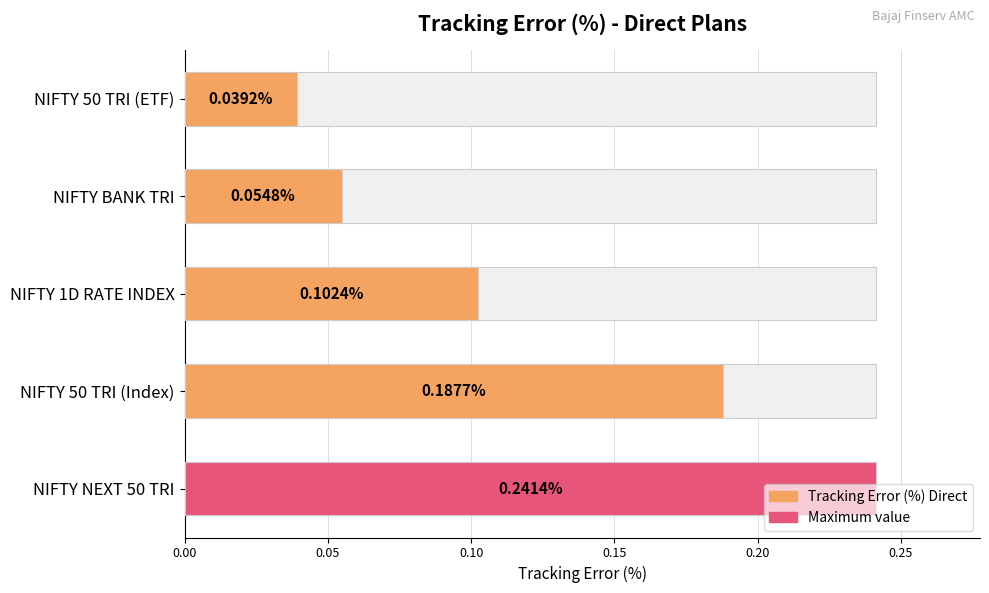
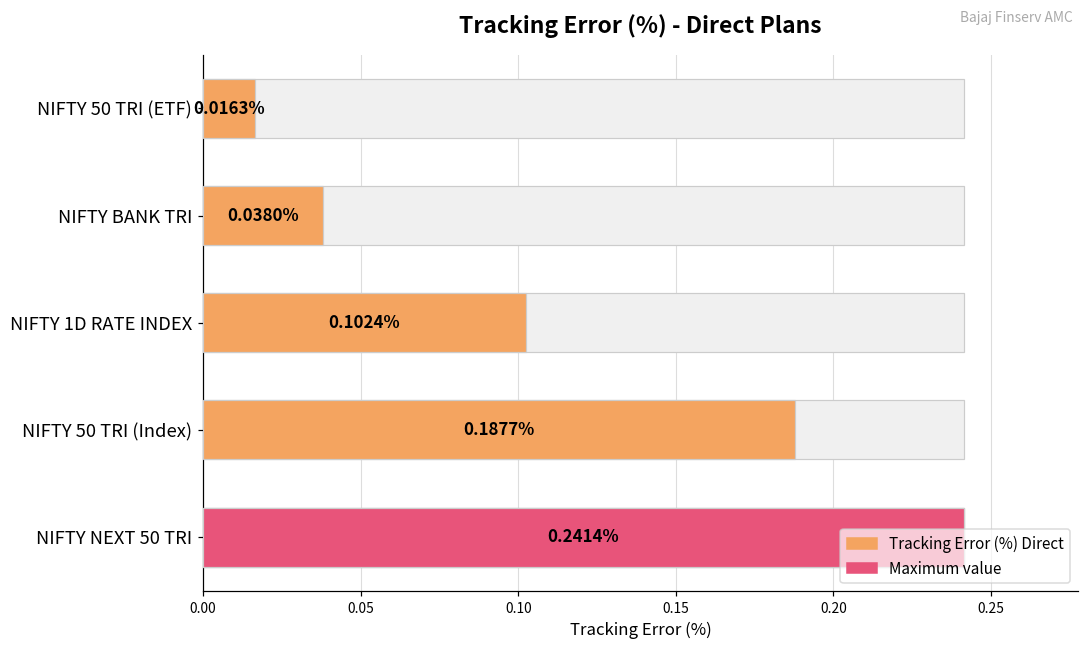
Tracking Error (%) Direct, NIFTY 50 TRI (ETF): 0.0392% -> 0.0163%
Tracking Error (%) Direct, NIFTY BANK TRI: 0.0548% -> 0.0380%
